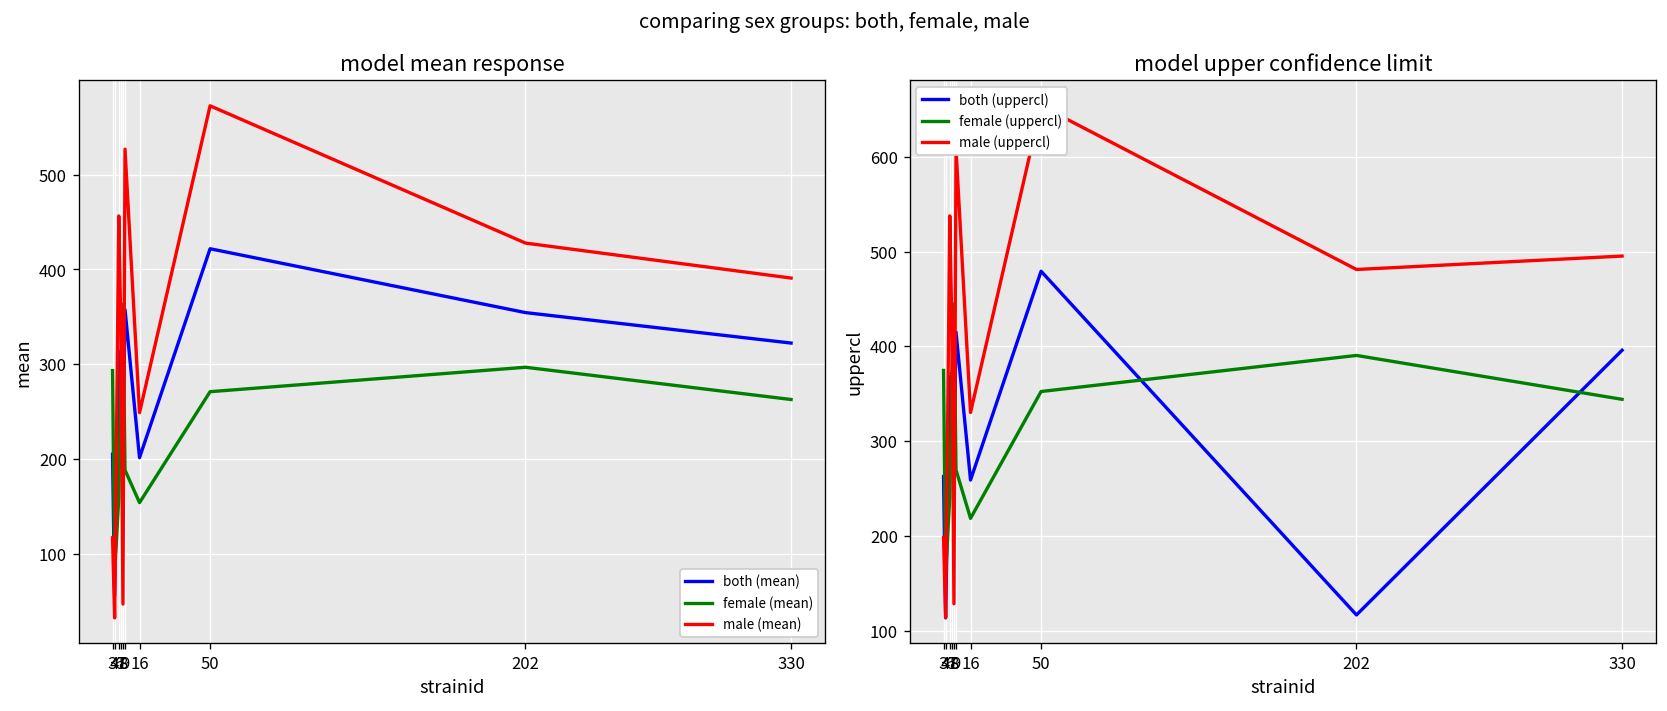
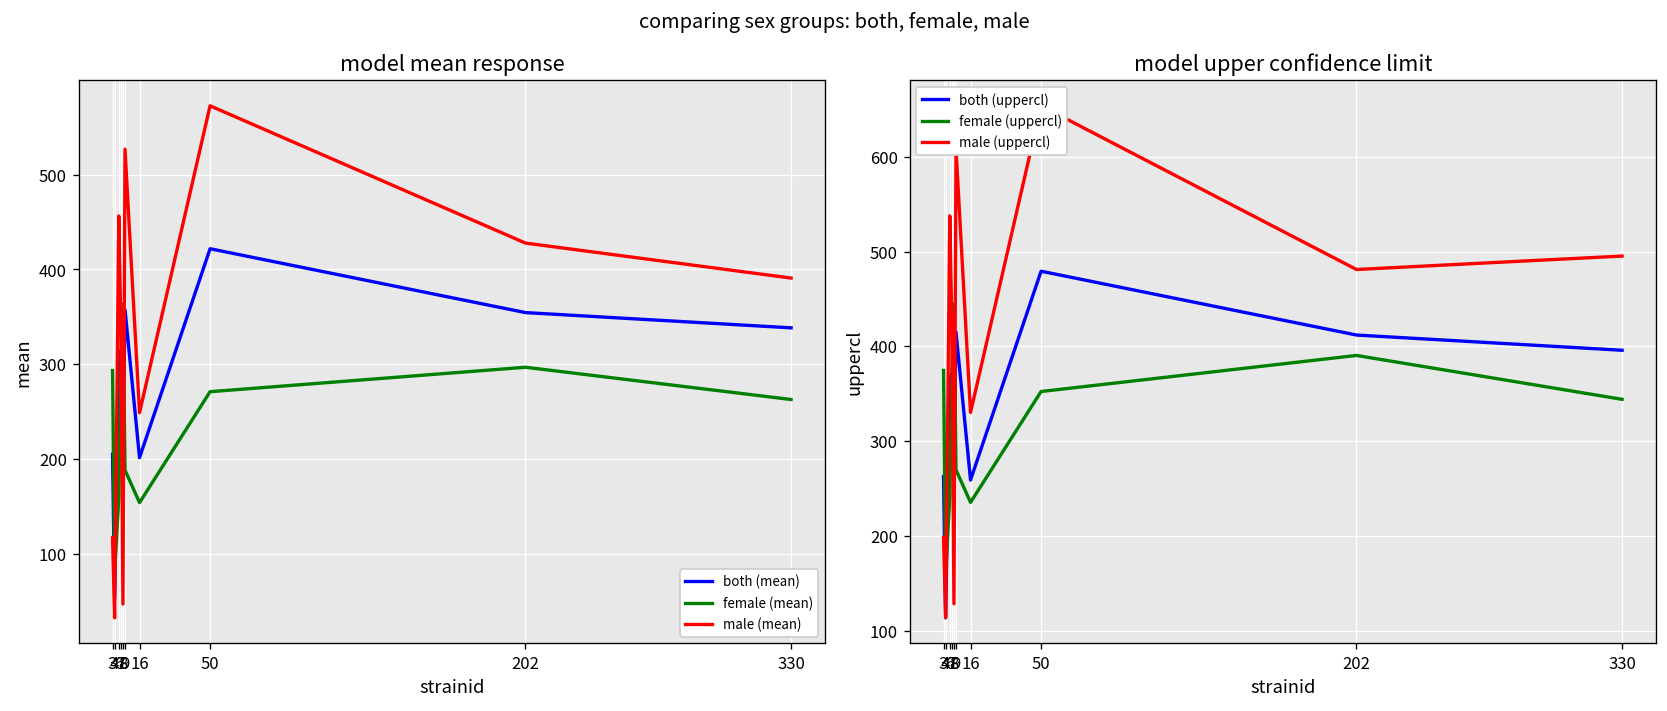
model mean response, both (mean), 330: 320 -> 340
model upper confidence limit, female (uppercl), 16: 220 -> 240
model upper confidence limit, both (uppercl), 202: 120 -> 410
